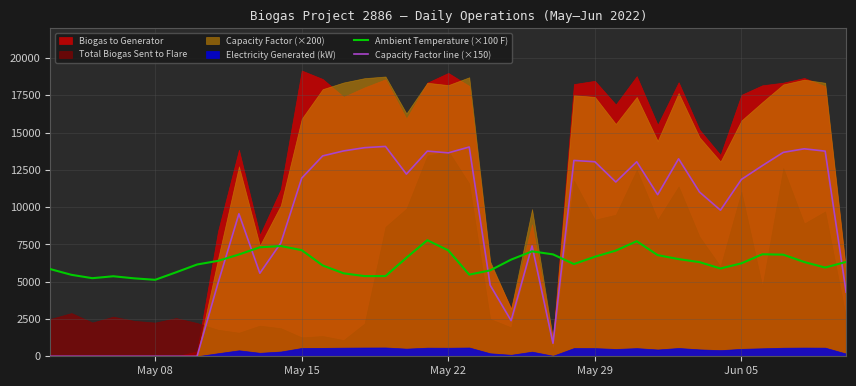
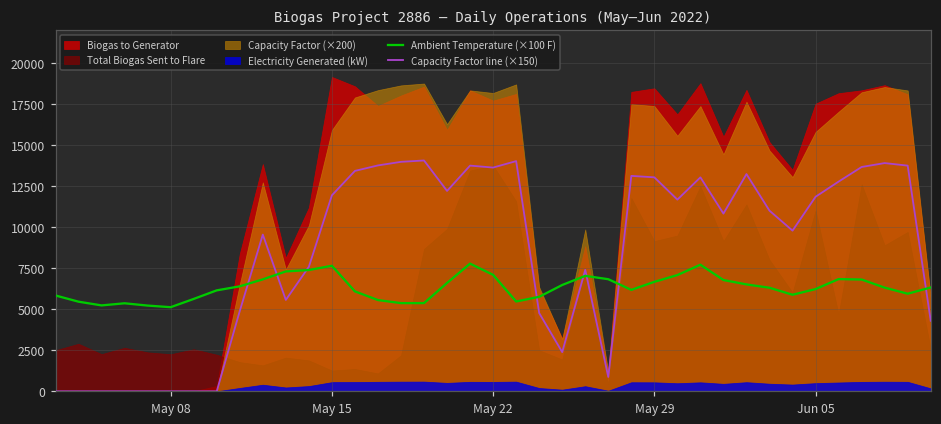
Ambient Temperature (×100 F), May 15: 7100 -> 7700
Biogas to Generator, May 22: 19000 -> 17700
